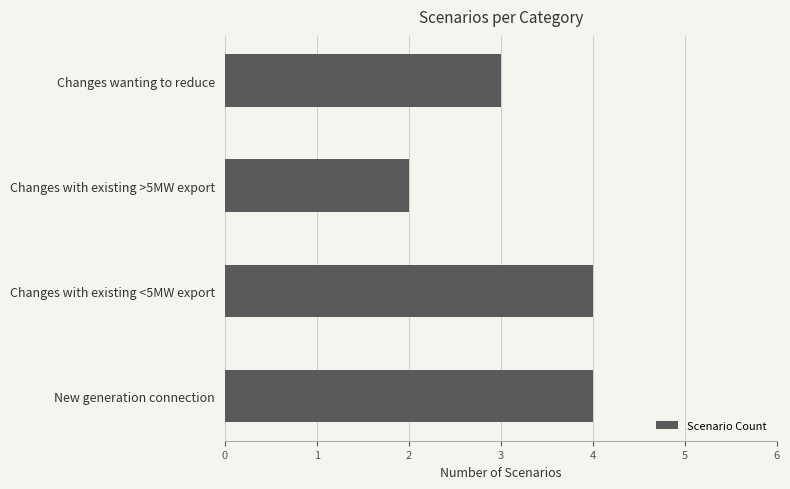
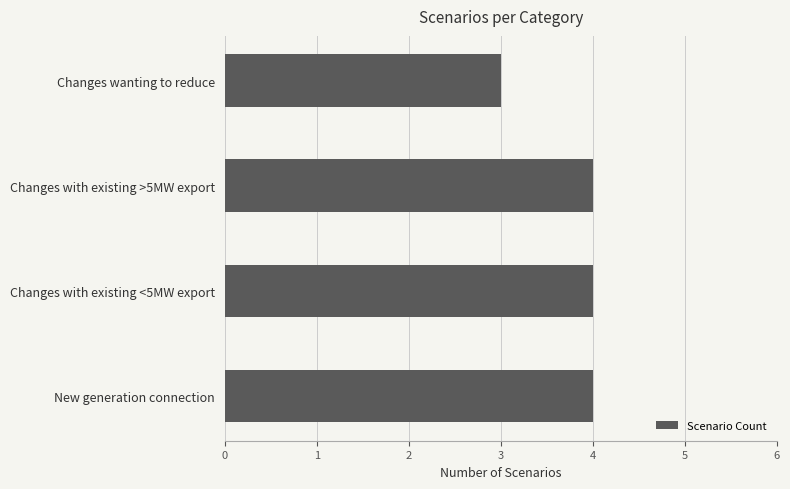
Changes with existing >5MW export: 2 -> 4
